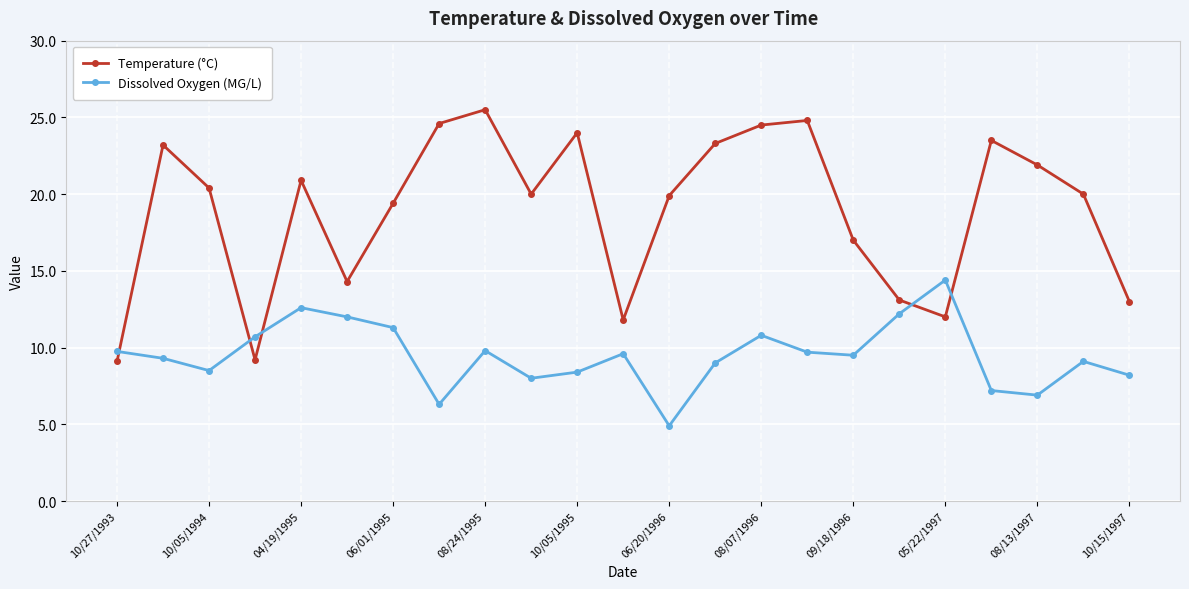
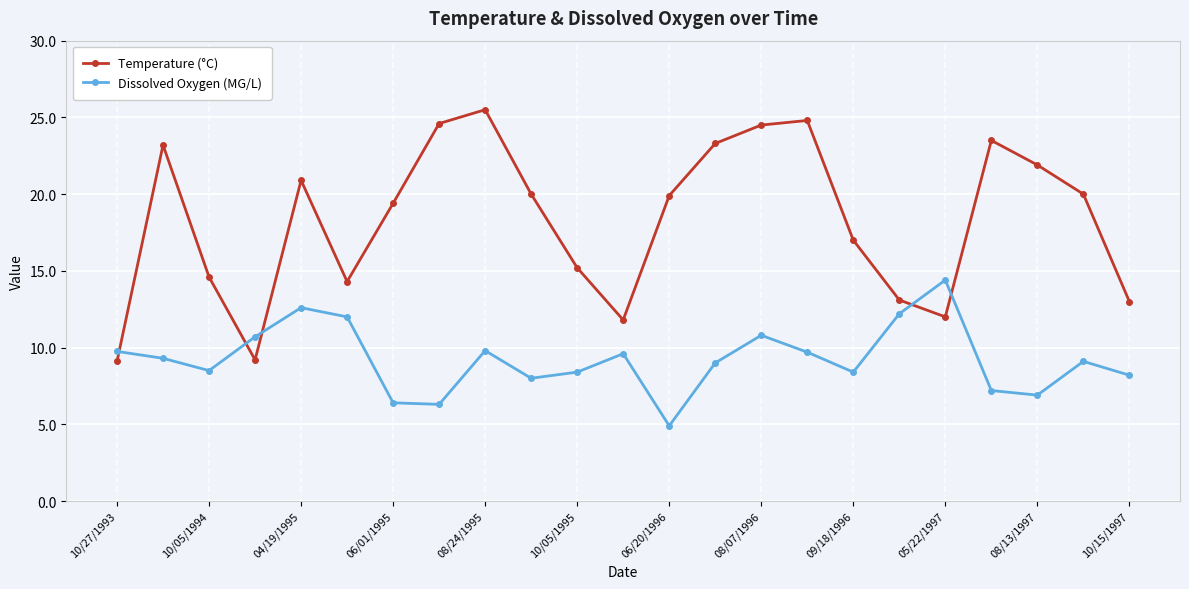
Temperature (°C), 10/05/1994: 20.4 -> 14.6
Dissolved Oxygen (MG/L), 06/01/1995: 11.3 -> 6.4
Temperature (°C), 10/05/1995: 24.0 -> 15.2
Dissolved Oxygen (MG/L), 09/18/1996: 9.5 -> 8.4
